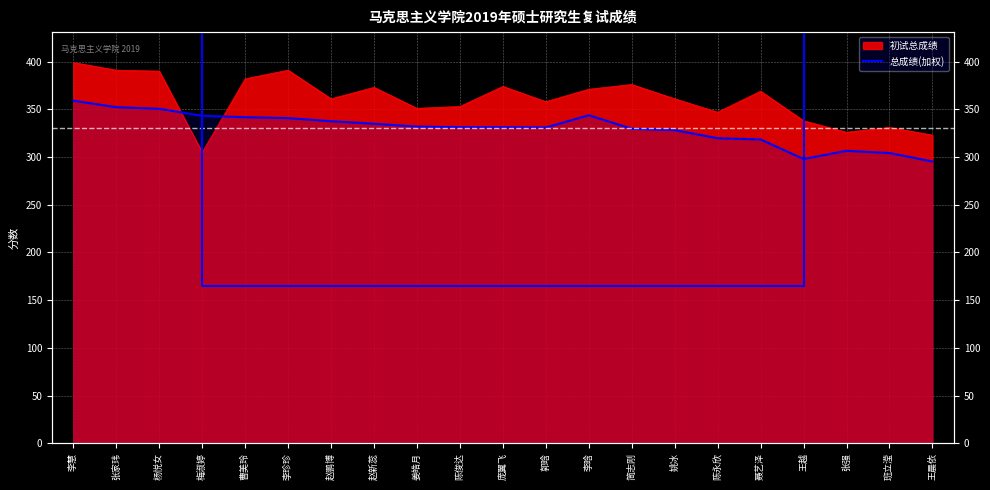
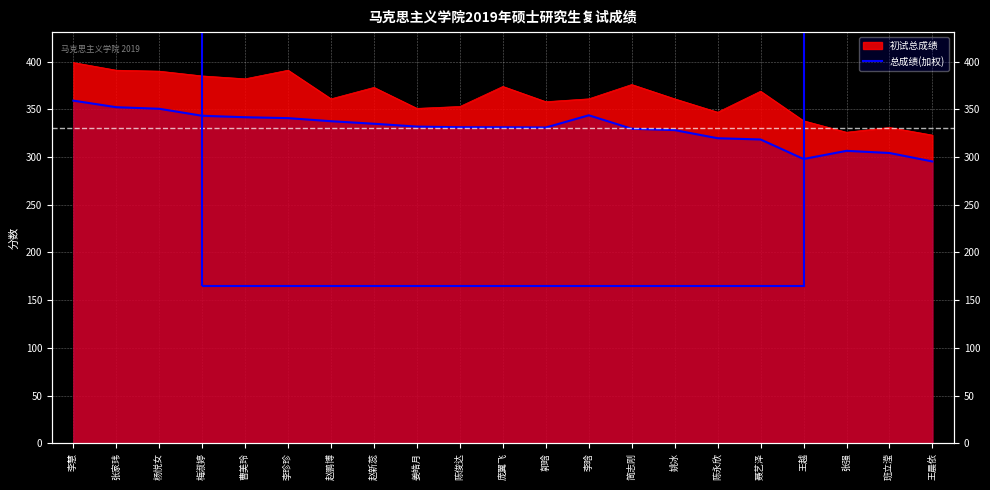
初试总成绩, 梅淑婷: 310 -> 390
初试总成绩, 李晗: 370 -> 360
